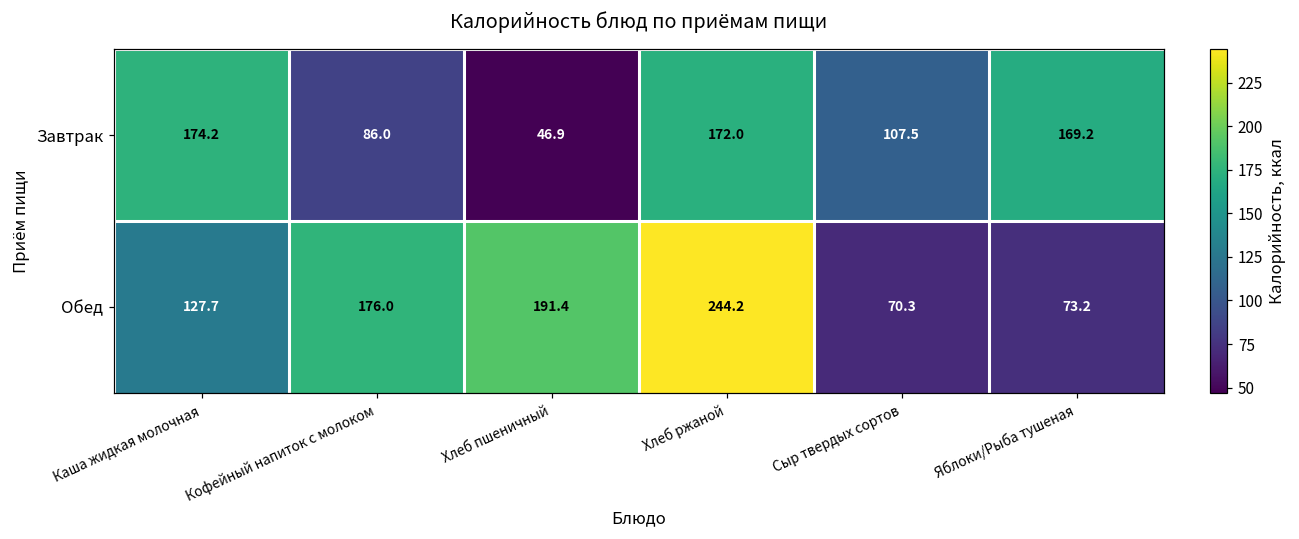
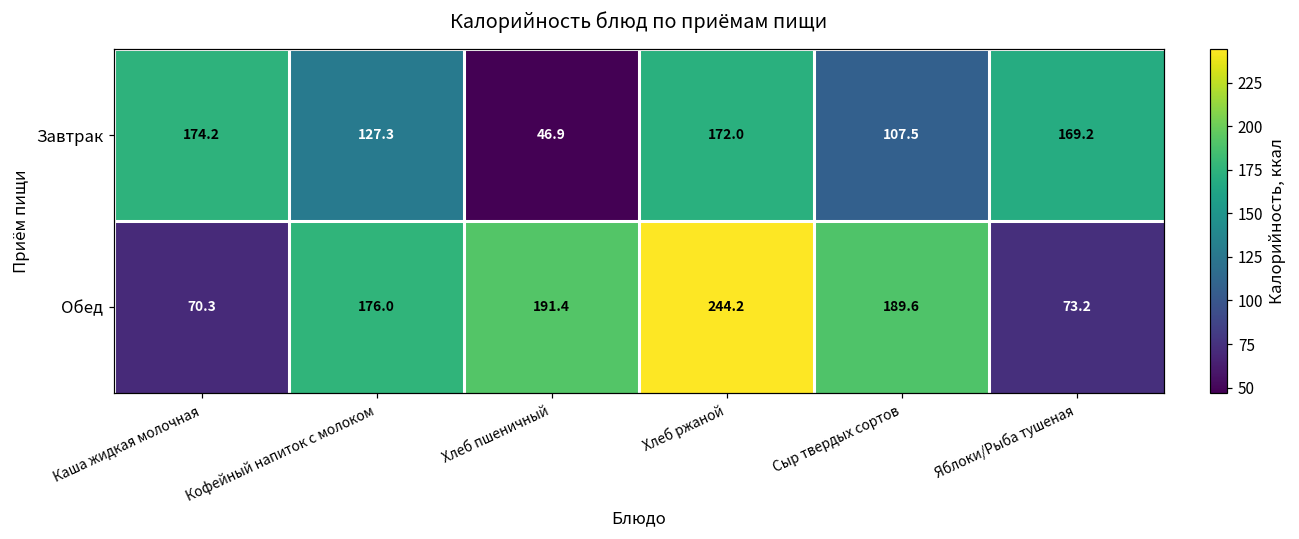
Завтрак, Кофейный напиток с молоком: 86.0 -> 127.3
Обед, Каша жидкая молочная: 127.7 -> 70.3
Обед, Сыр твердых сортов: 70.3 -> 189.6
